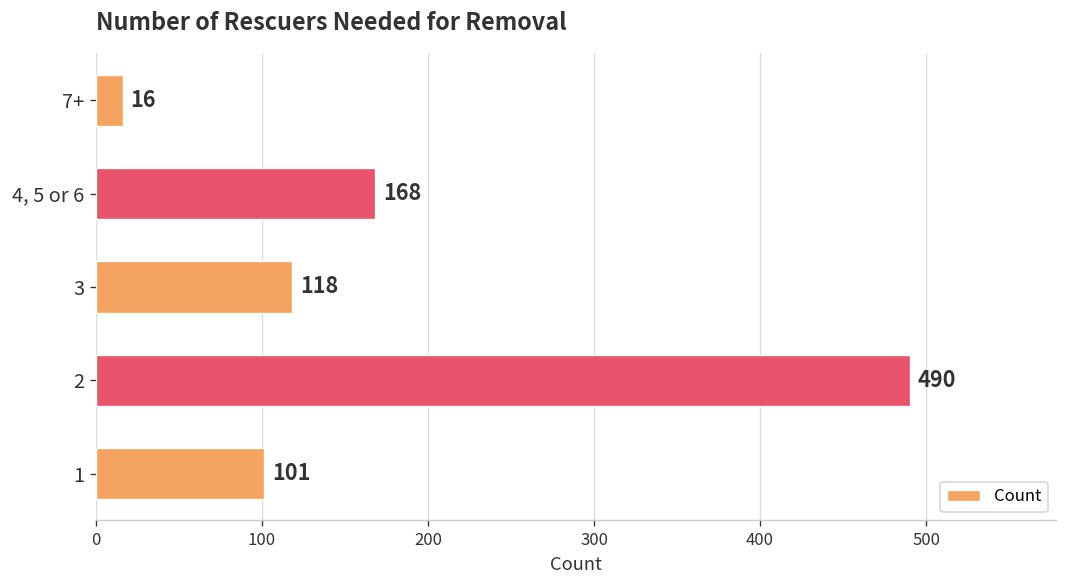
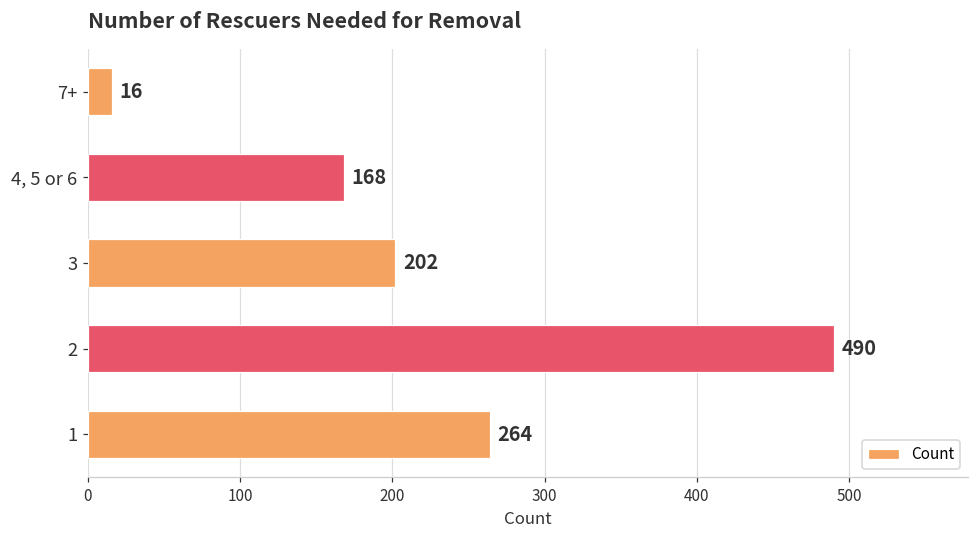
3: 118 -> 202
1: 101 -> 264
